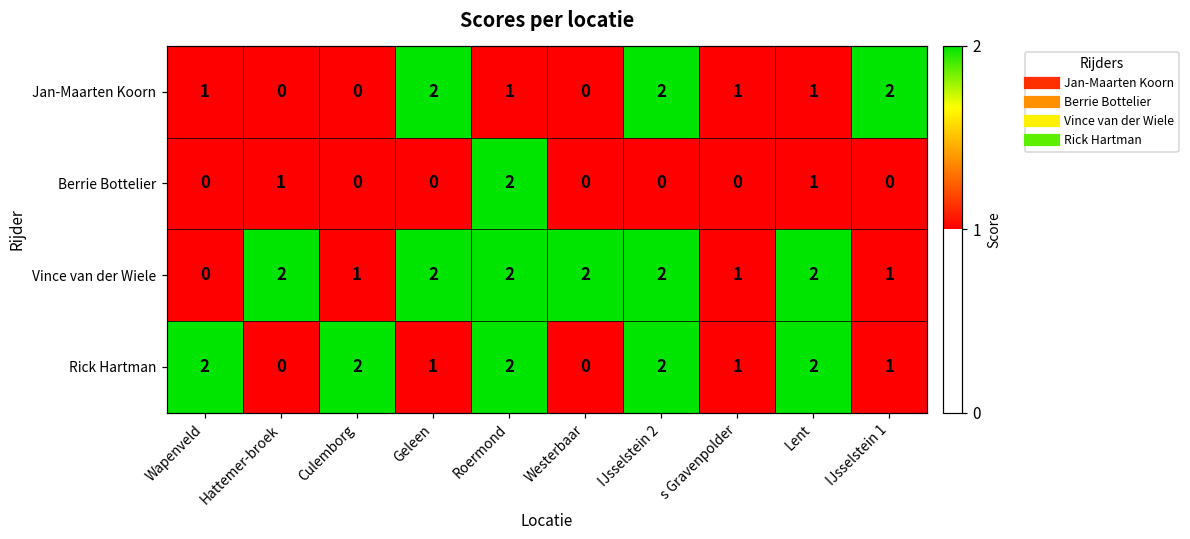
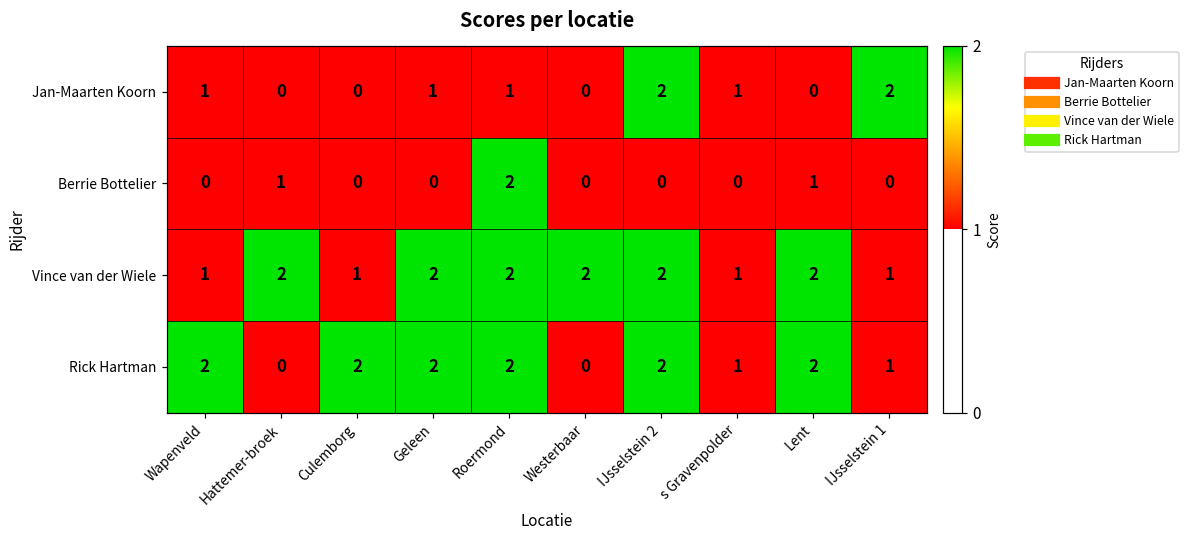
Jan-Maarten Koorn, Geleen: 2 -> 1
Jan-Maarten Koorn, Lent: 1 -> 0
Vince van der Wiele, Wapenveld: 0 -> 1
Rick Hartman, Geleen: 1 -> 2
